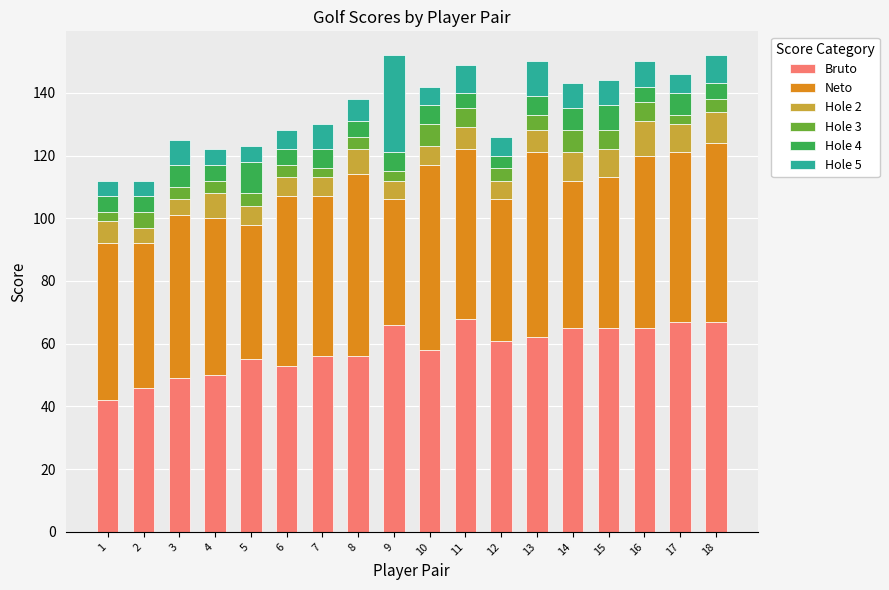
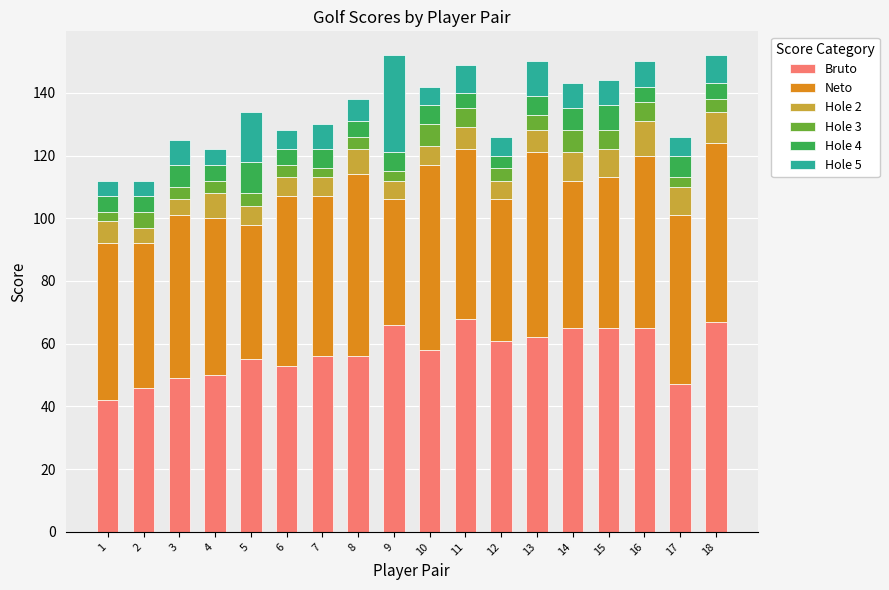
Hole 5, 5: 5 -> 16
Bruto, 17: 67 -> 47
